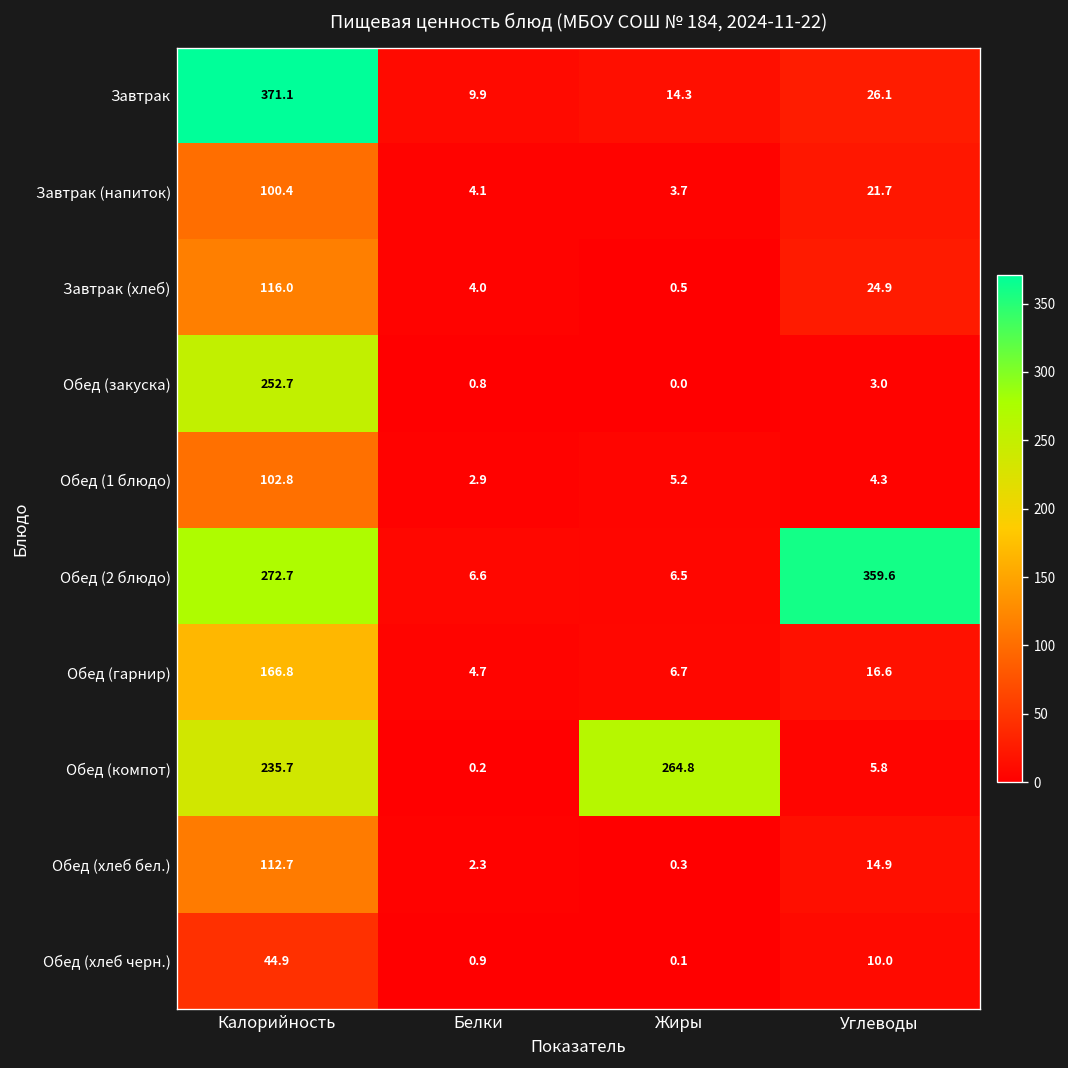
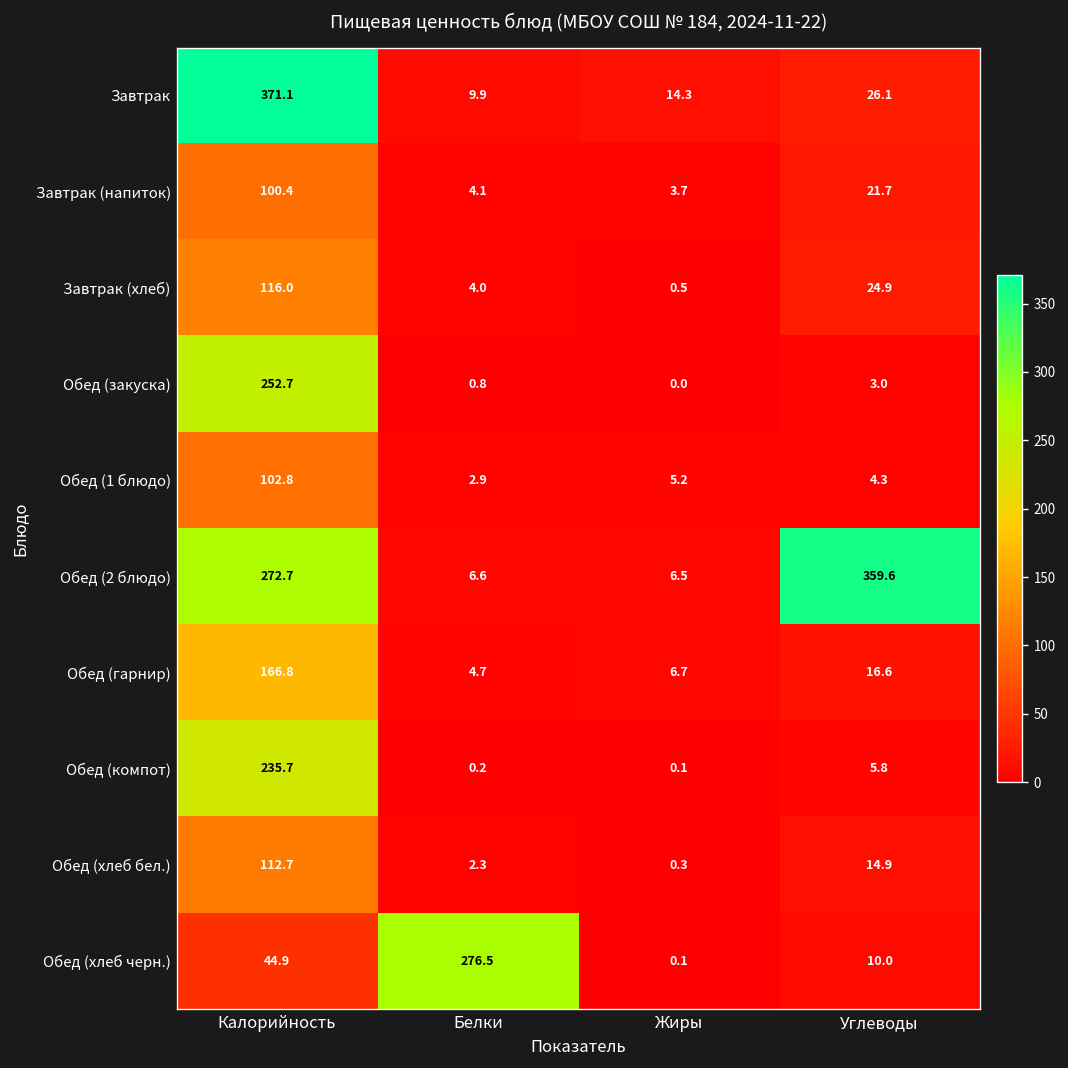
Обед (компот), Жиры: 264.8 -> 0.1
Обед (хлеб черн.), Белки: 0.9 -> 276.5
